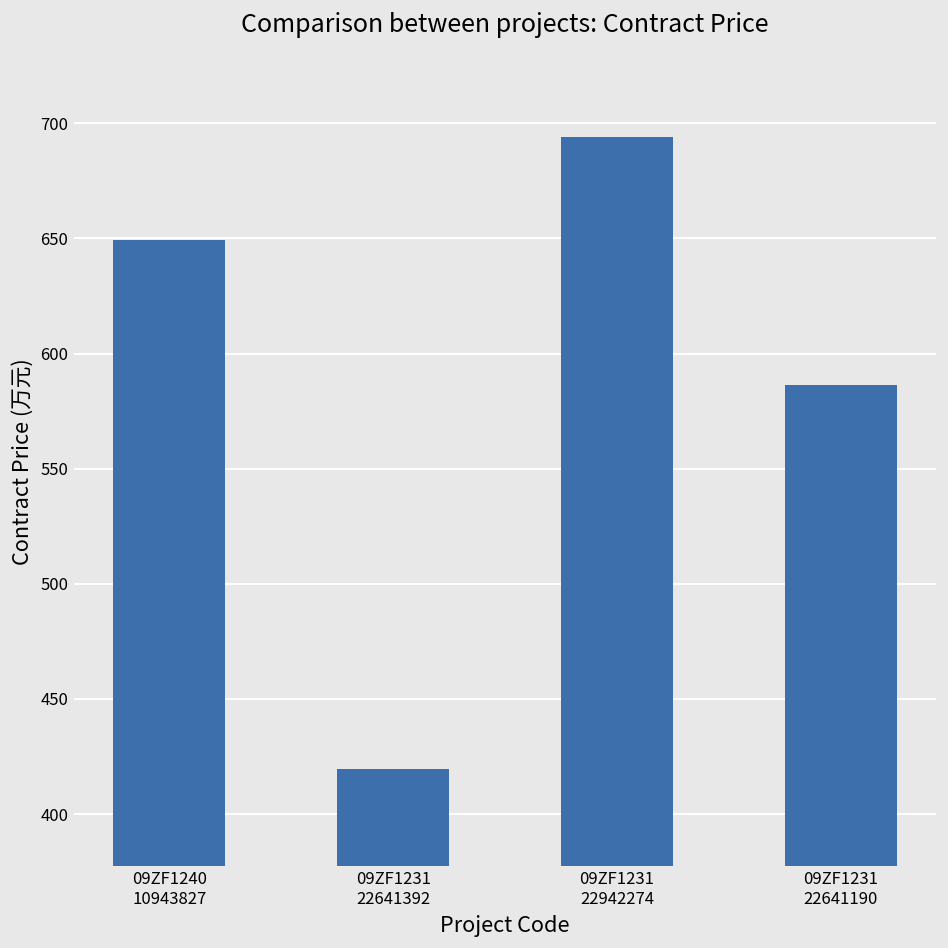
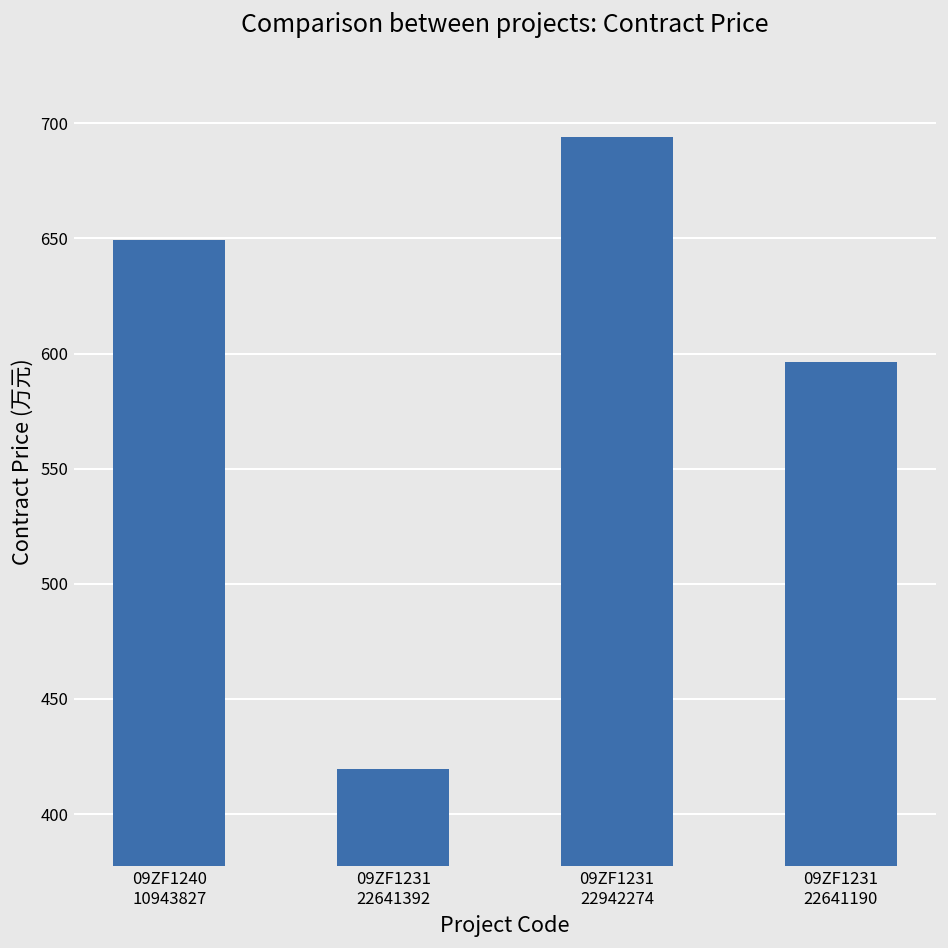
09ZF1231 22641190: 586 -> 596
